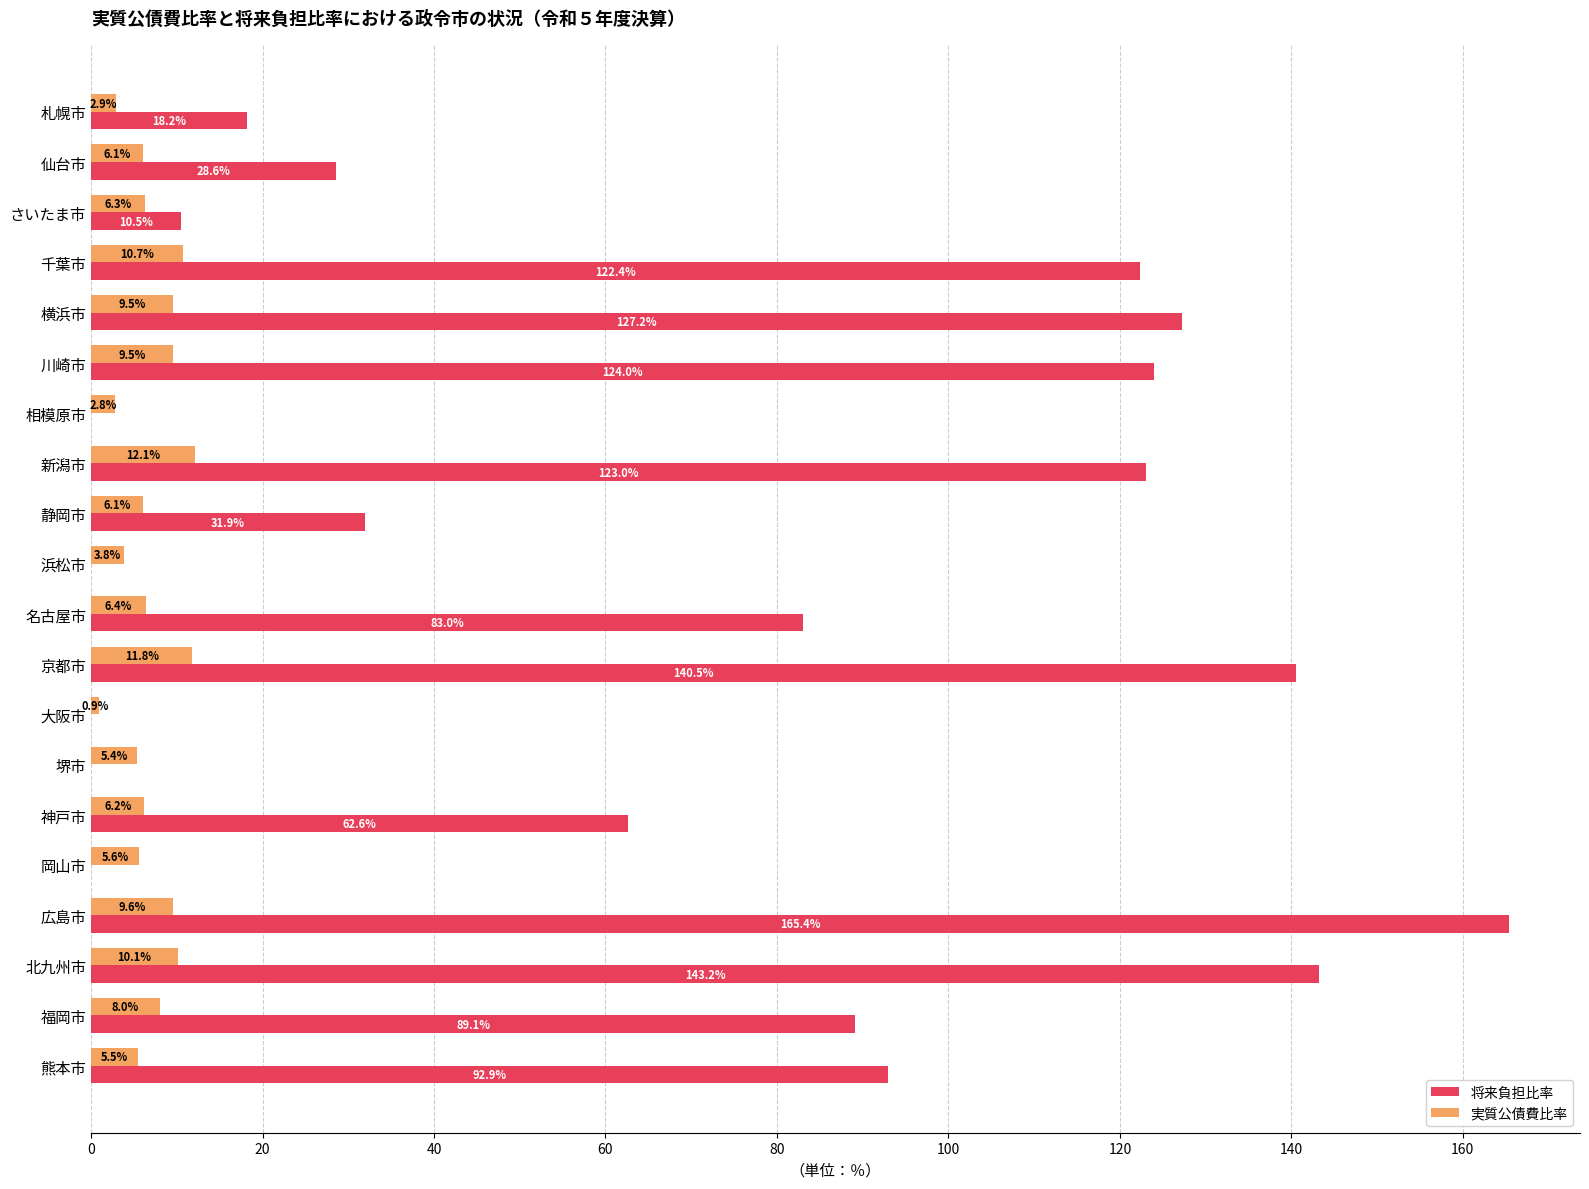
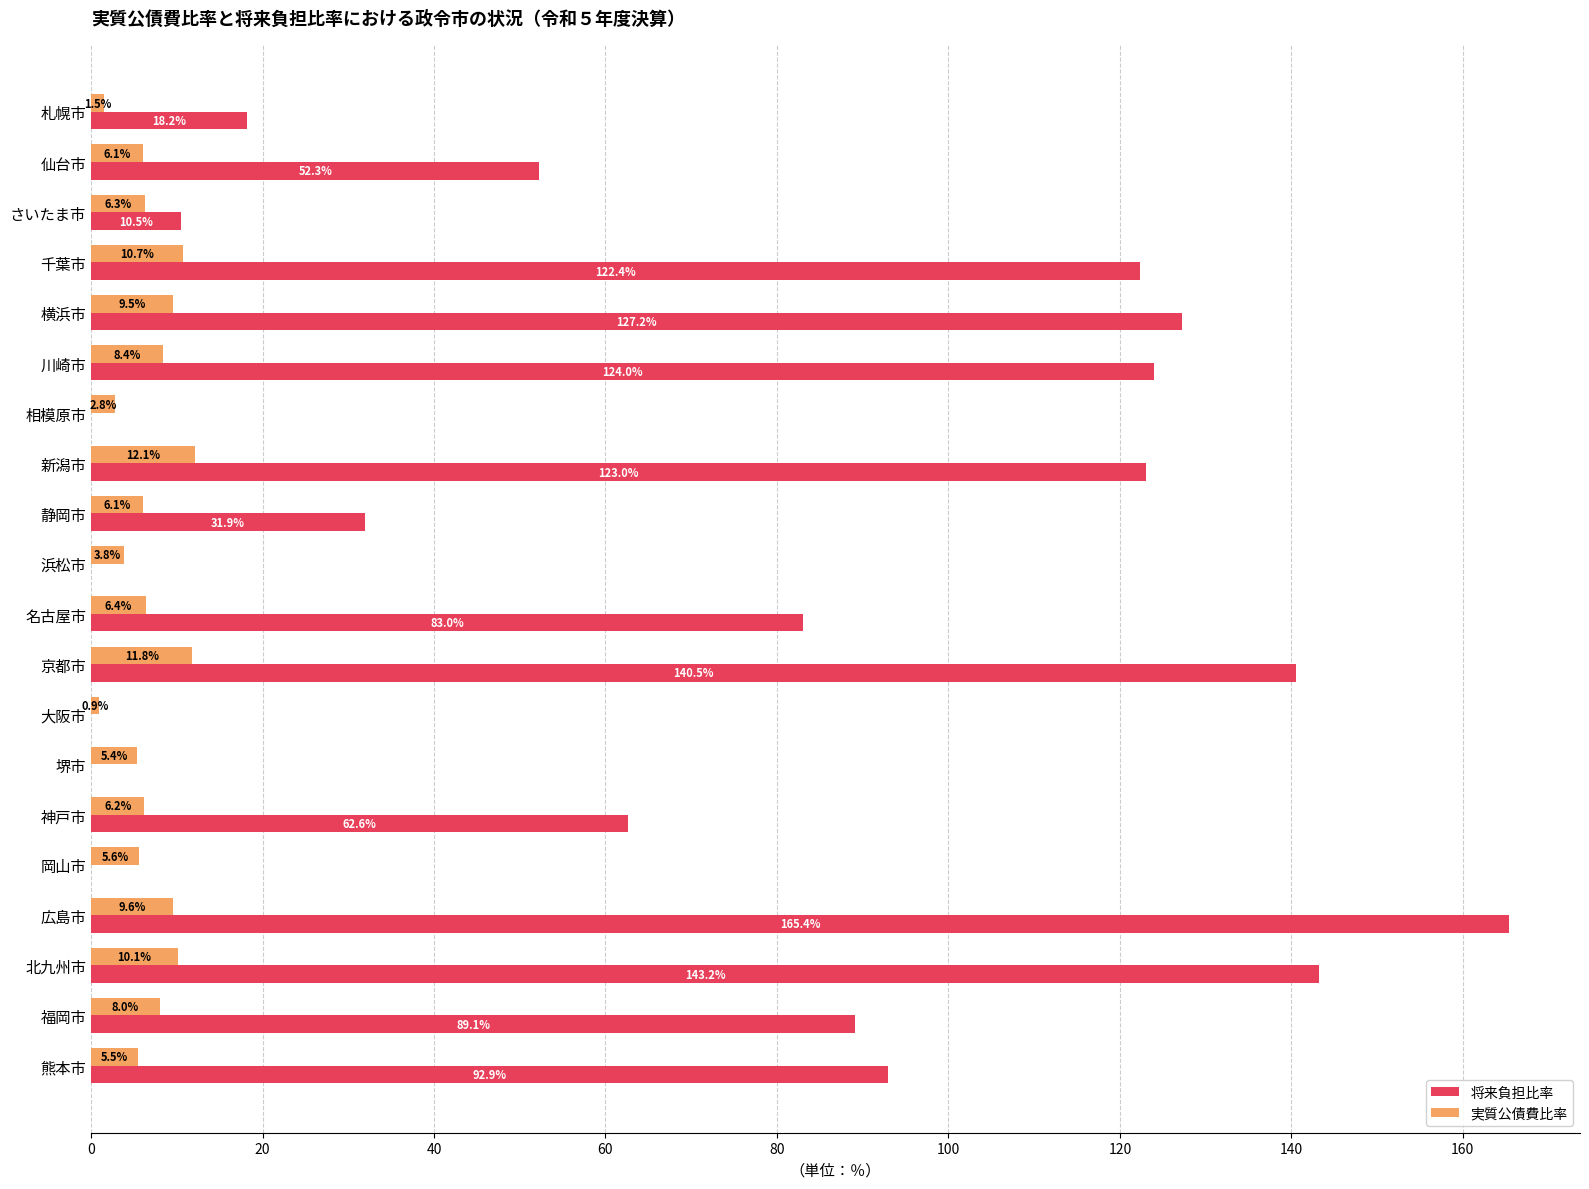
実質公債費比率, 札幌市: 2.9% -> 1.5%
将来負担比率, 仙台市: 28.6% -> 52.3%
実質公債費比率, 川崎市: 9.5% -> 8.4%
